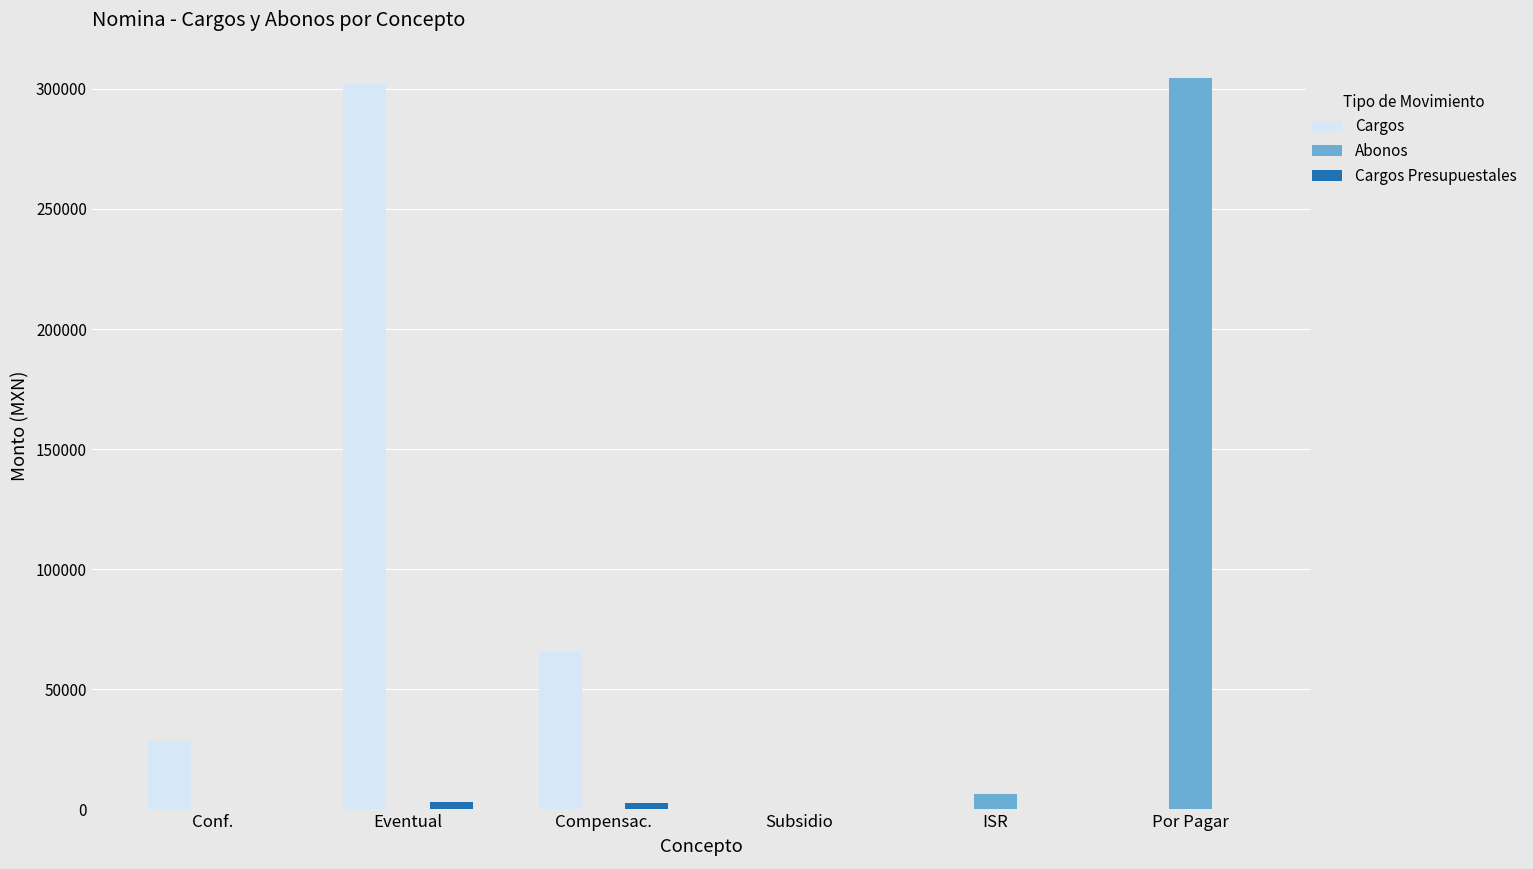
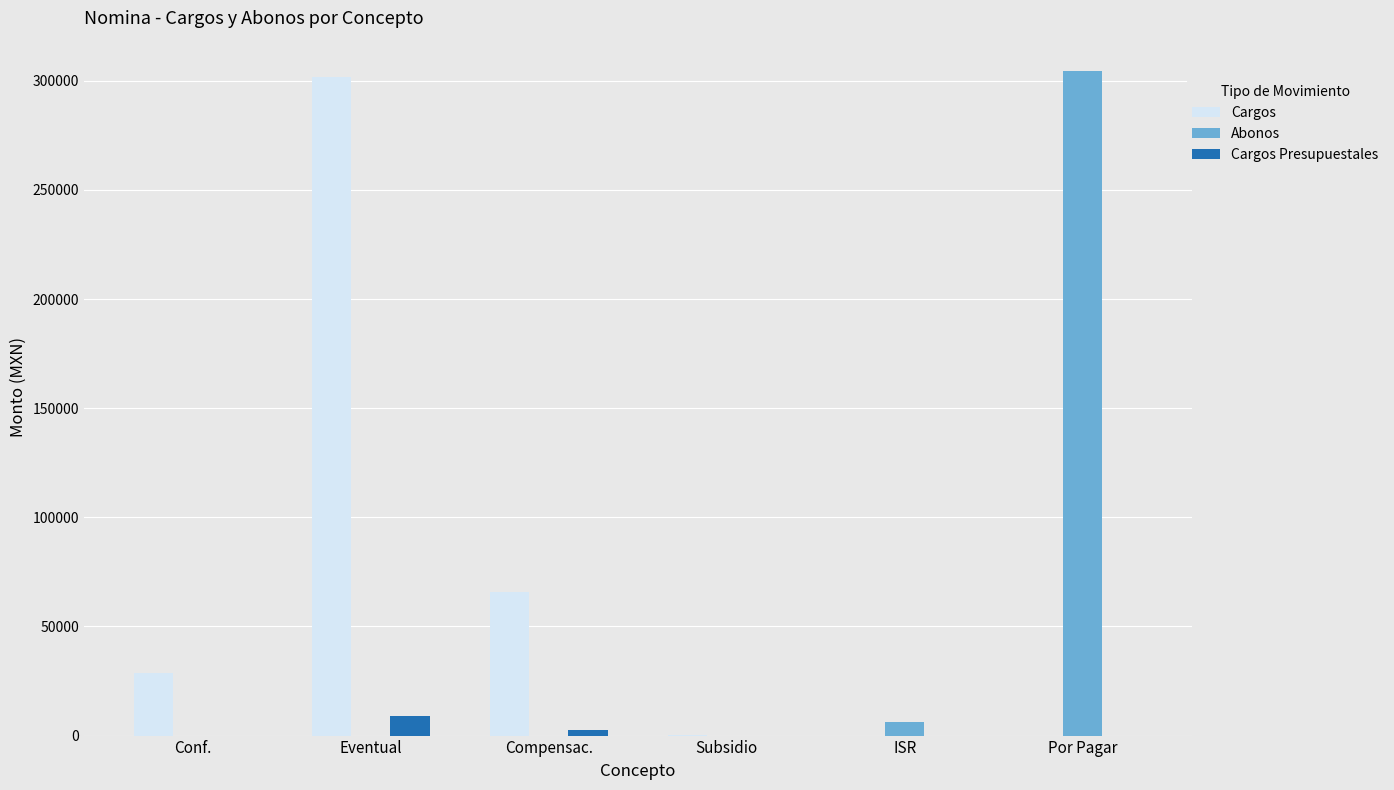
Cargos Presupuestales, Eventual: 3000 -> 9000
